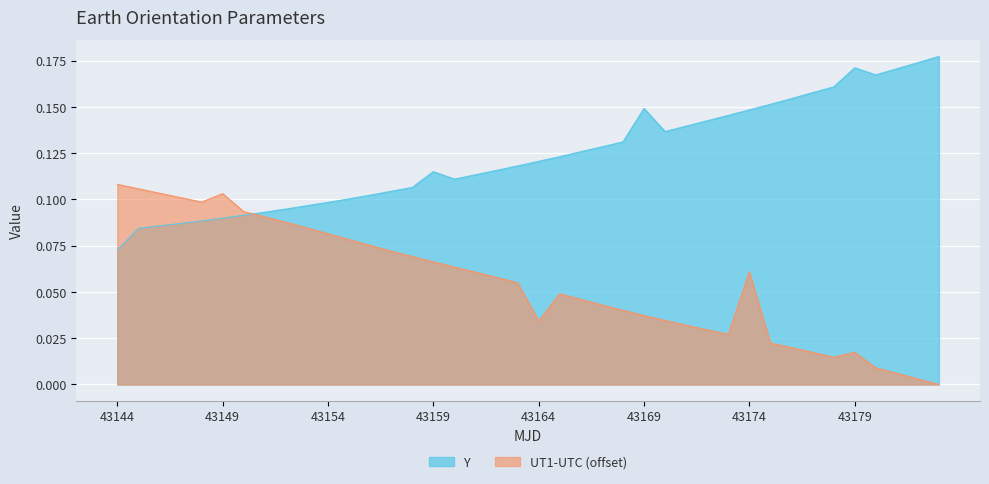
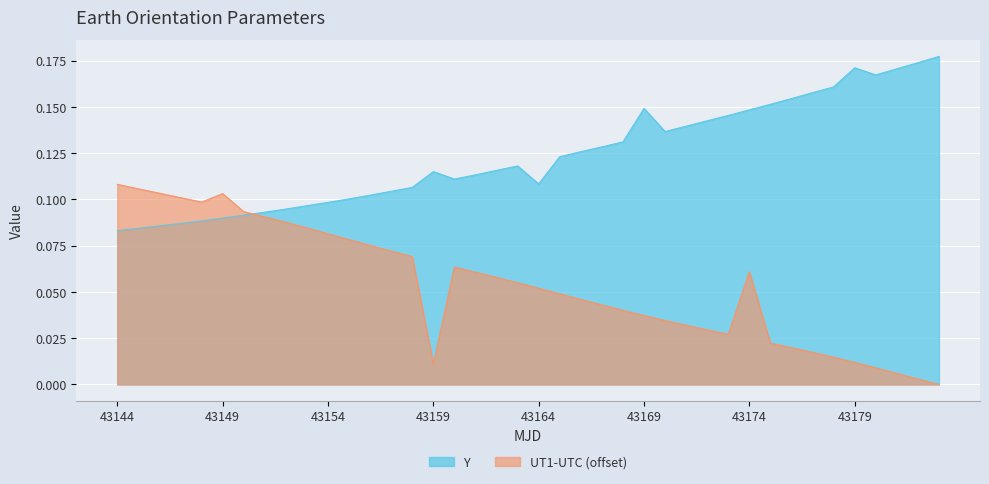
Y, 43144: 0.073 -> 0.083
UT1-UTC (offset), 43159: 0.066 -> 0.011
Y, 43164: 0.121 -> 0.108
UT1-UTC (offset), 43164: 0.034 -> 0.052
UT1-UTC (offset), 43179: 0.017 -> 0.012
